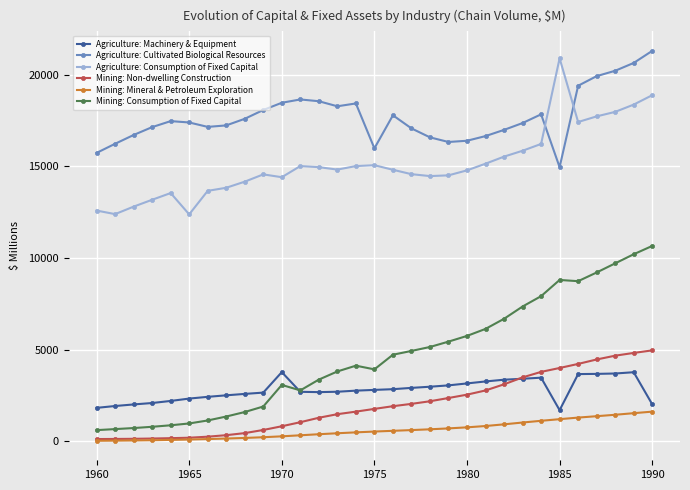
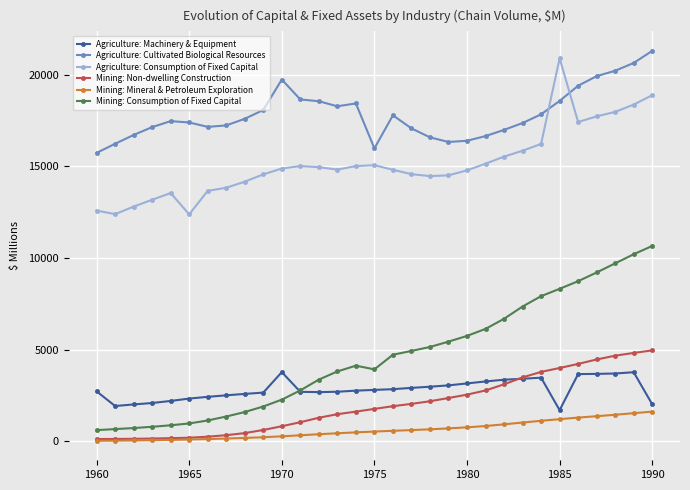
Agriculture: Machinery & Equipment, 1960: 1800 -> 2700
Agriculture: Cultivated Biological Resources, 1970: 18500 -> 19700
Agriculture: Consumption of Fixed Capital, 1970: 14400 -> 14900
Mining: Consumption of Fixed Capital, 1970: 3100 -> 2300
Agriculture: Cultivated Biological Resources, 1985: 15000 -> 18600
Mining: Consumption of Fixed Capital, 1985: 8800 -> 8300
